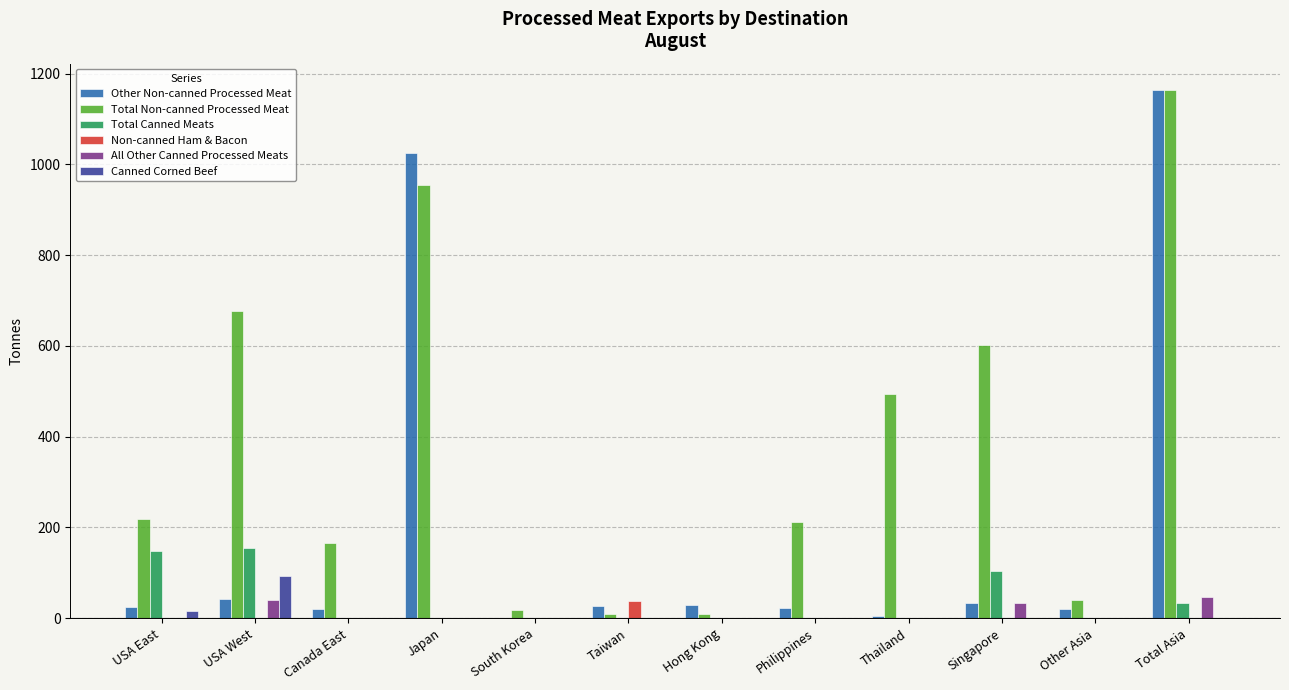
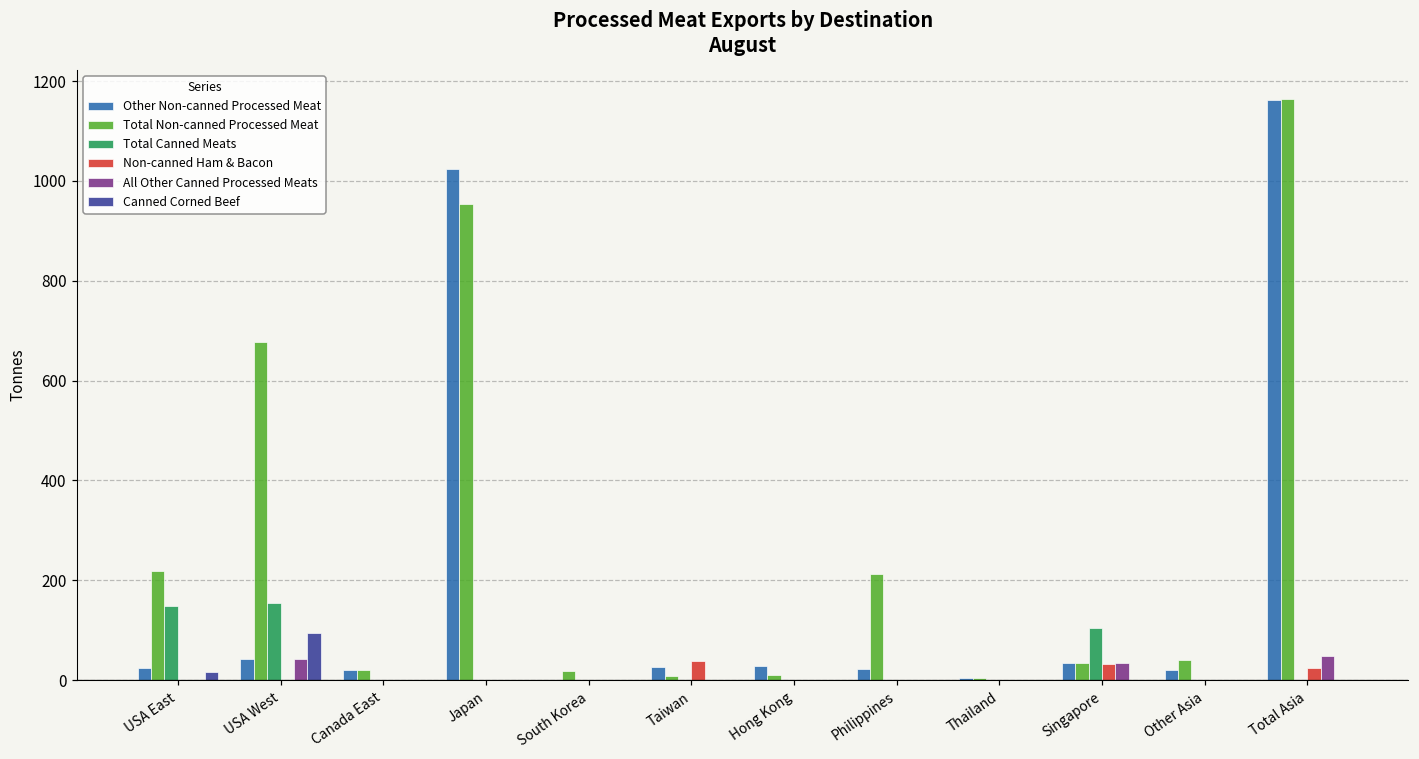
Total Non-canned Processed Meat, Canada East: 170 -> 20
Total Non-canned Processed Meat, Thailand: 490 -> 0
Total Non-canned Processed Meat, Singapore: 600 -> 30
Non-canned Ham & Bacon, Singapore: 0 -> 30
Total Canned Meats, Total Asia: 30 -> 0
Non-canned Ham & Bacon, Total Asia: 0 -> 20
